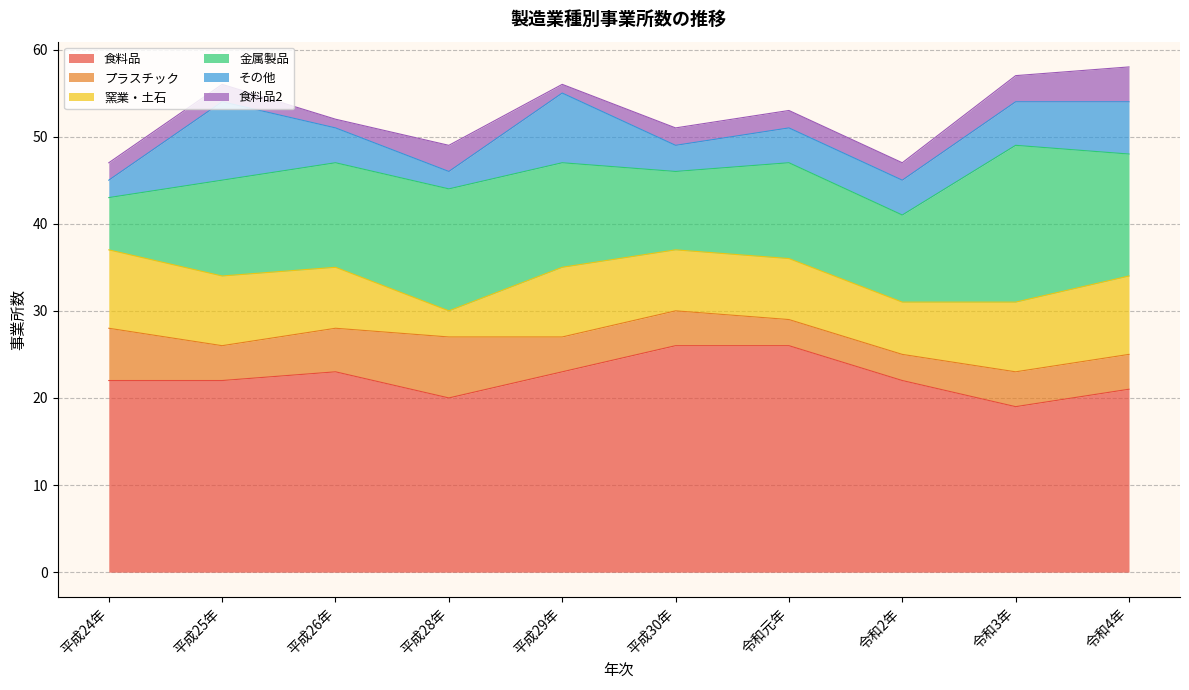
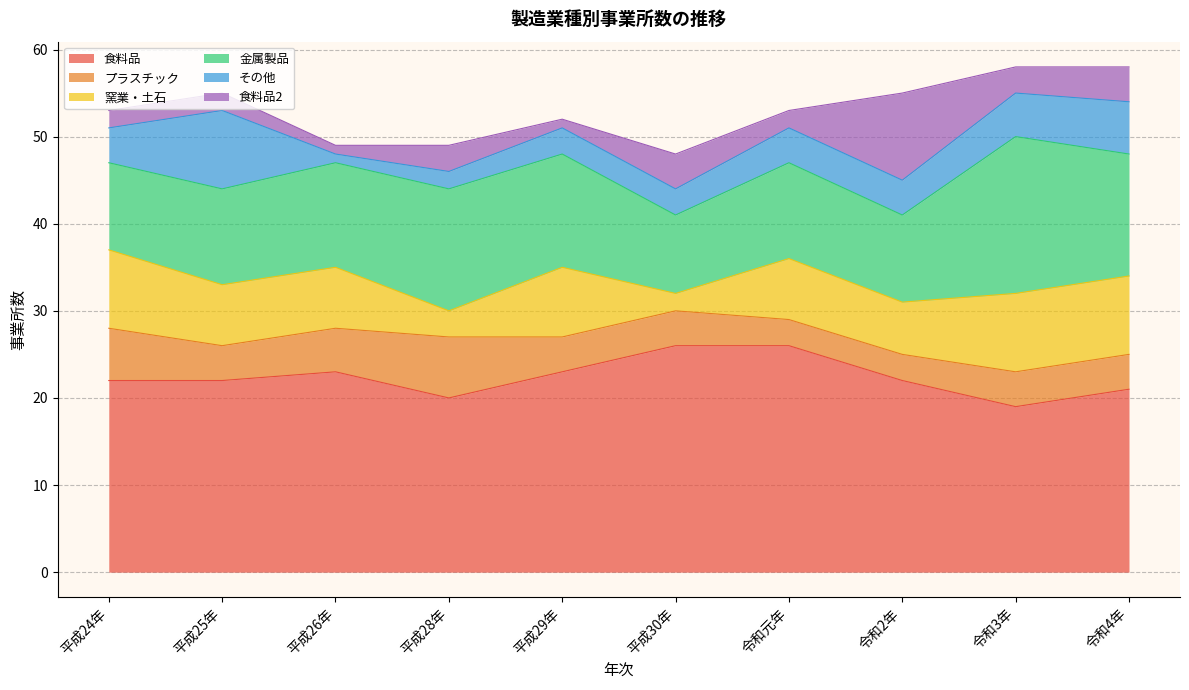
金属製品, 平成24年: 6 -> 10
その他, 平成24年: 2 -> 4
窯業・土石, 平成25年: 8 -> 7
その他, 平成26年: 4 -> 1
金属製品, 平成29年: 12 -> 13
その他, 平成29年: 8 -> 3
窯業・土石, 平成30年: 7 -> 2
食料品2, 平成30年: 2 -> 4
食料品2, 令和2年: 2 -> 10
窯業・土石, 令和3年: 8 -> 9
